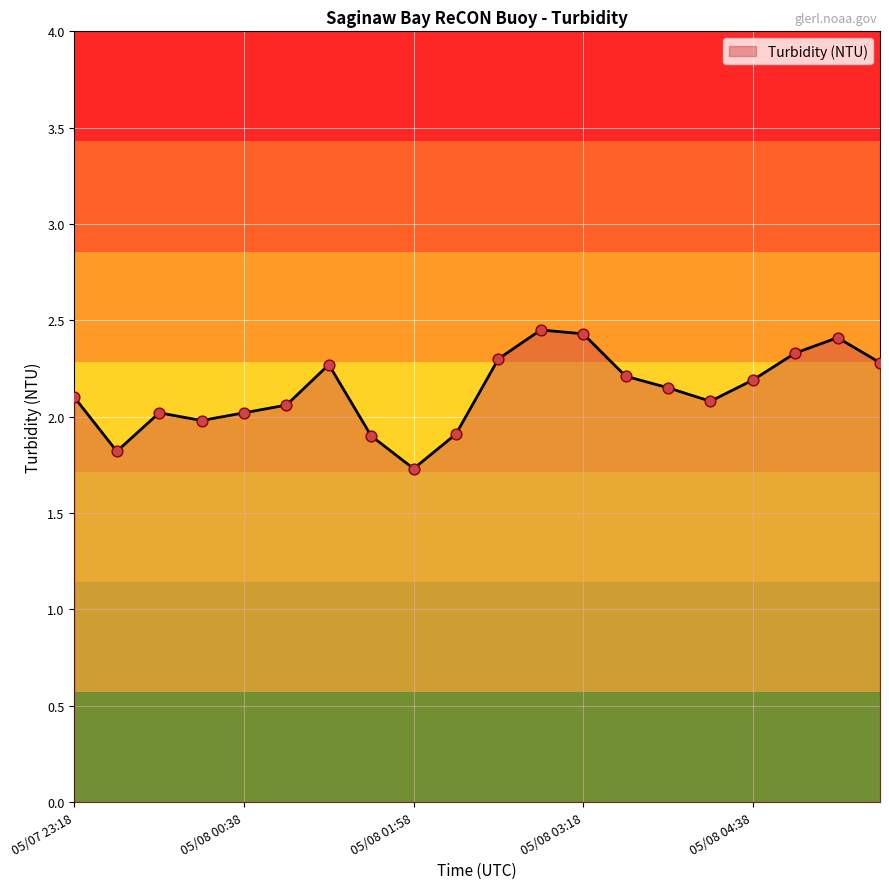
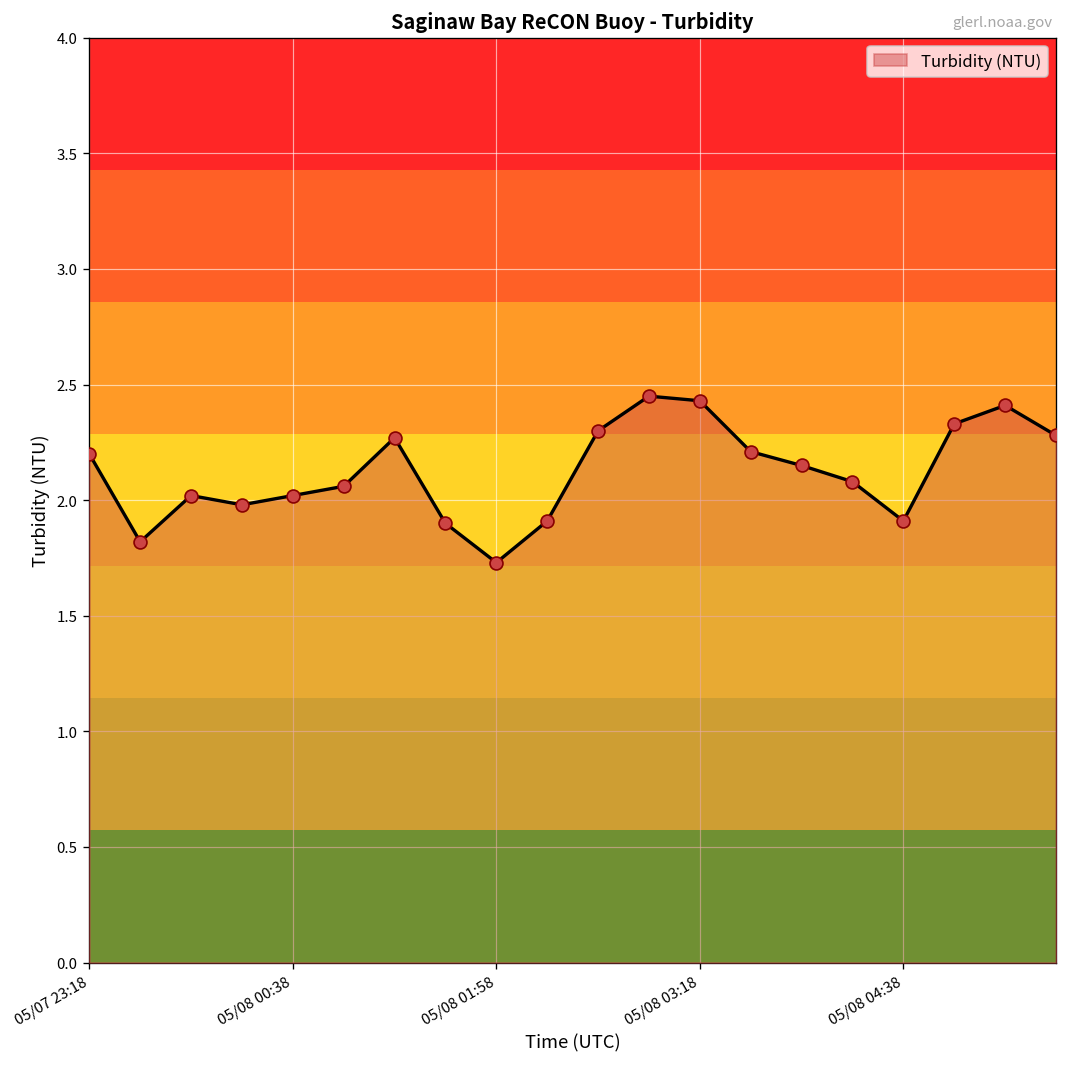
05/07 23:18: 2.1 -> 2.2
05/08 04:38: 2.19 -> 1.91
